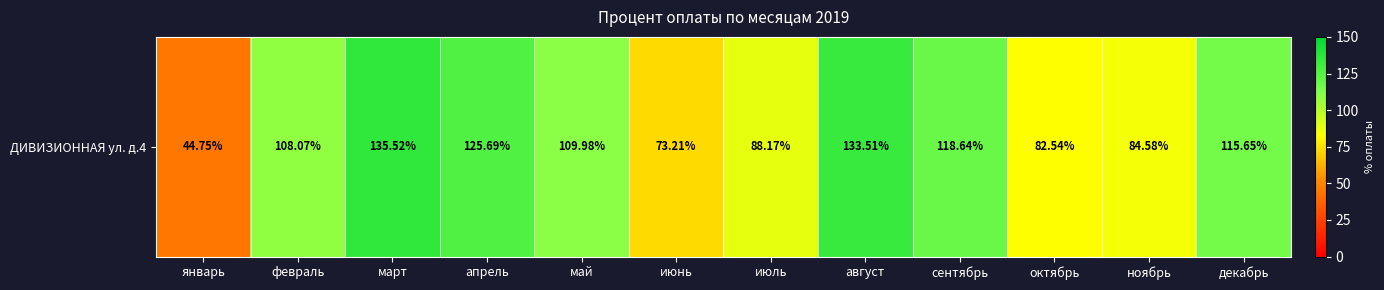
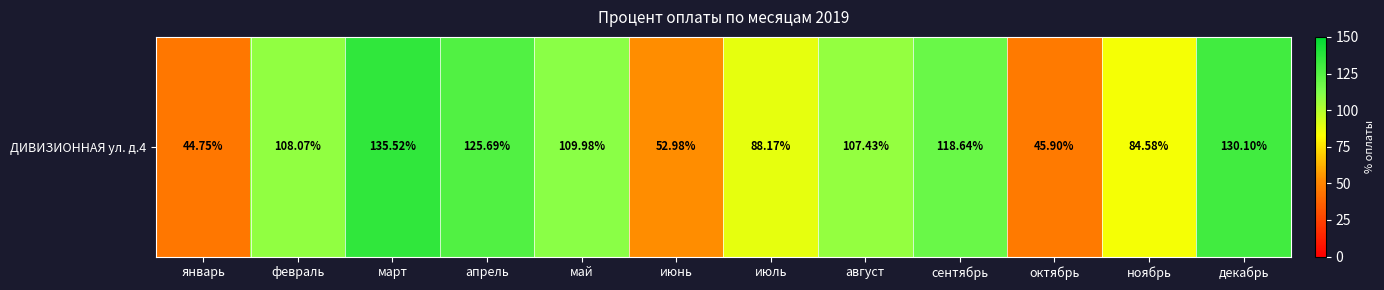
ДИВИЗИОННАЯ ул. д.4, июнь: 73.21% -> 52.98%
ДИВИЗИОННАЯ ул. д.4, август: 133.51% -> 107.43%
ДИВИЗИОННАЯ ул. д.4, октябрь: 82.54% -> 45.90%
ДИВИЗИОННАЯ ул. д.4, декабрь: 115.65% -> 130.10%
